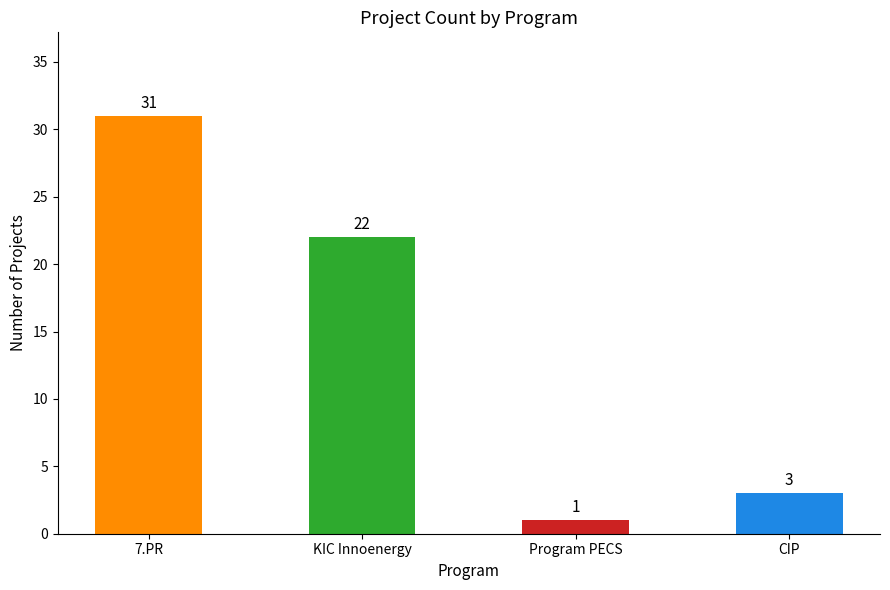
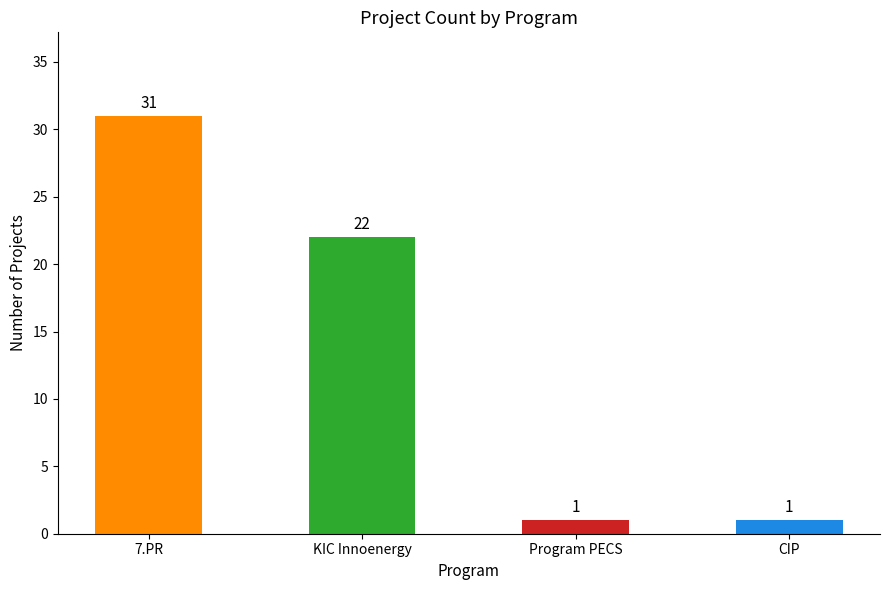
CIP: 3 -> 1
